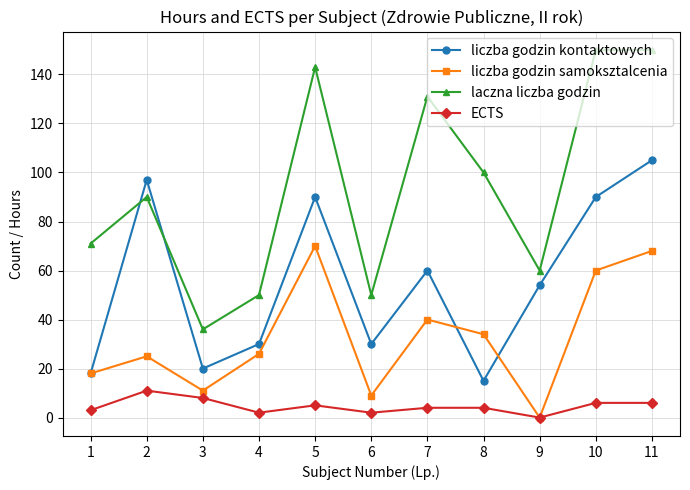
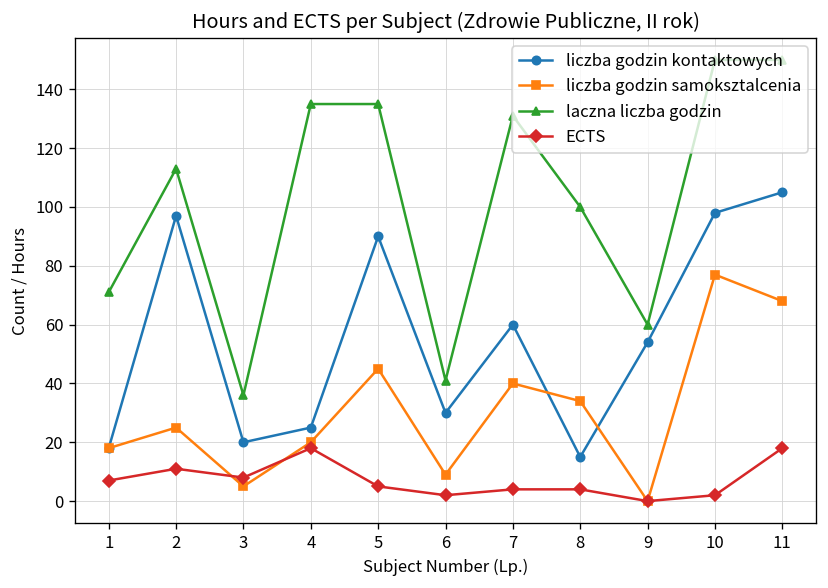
ECTS, 1: 3 -> 7
laczna liczba godzin, 2: 90 -> 113
liczba godzin samoksztalcenia, 3: 11 -> 5
liczba godzin kontaktowych, 4: 30 -> 25
liczba godzin samoksztalcenia, 4: 26 -> 20
laczna liczba godzin, 4: 50 -> 135
ECTS, 4: 2 -> 18
liczba godzin samoksztalcenia, 5: 70 -> 45
laczna liczba godzin, 5: 143 -> 135
laczna liczba godzin, 6: 50 -> 41
liczba godzin kontaktowych, 10: 90 -> 98
liczba godzin samoksztalcenia, 10: 60 -> 77
ECTS, 10: 6 -> 2
ECTS, 11: 6 -> 18
